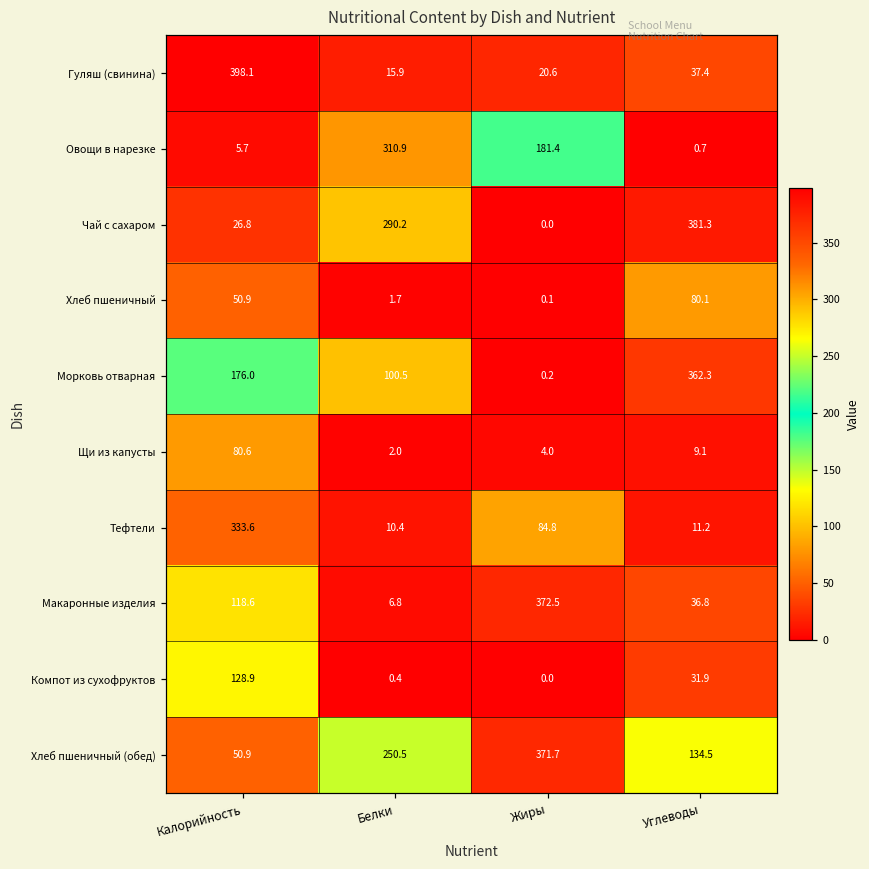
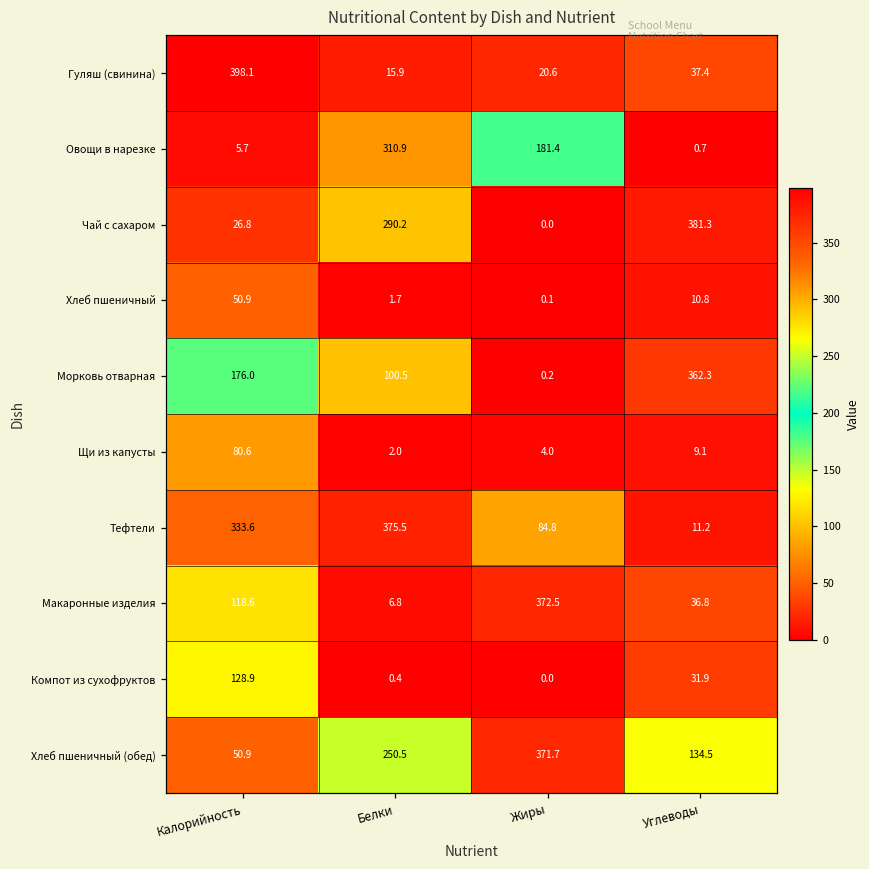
Хлеб пшеничный, Углеводы: 80.1 -> 10.8
Тефтели, Белки: 10.4 -> 375.5
